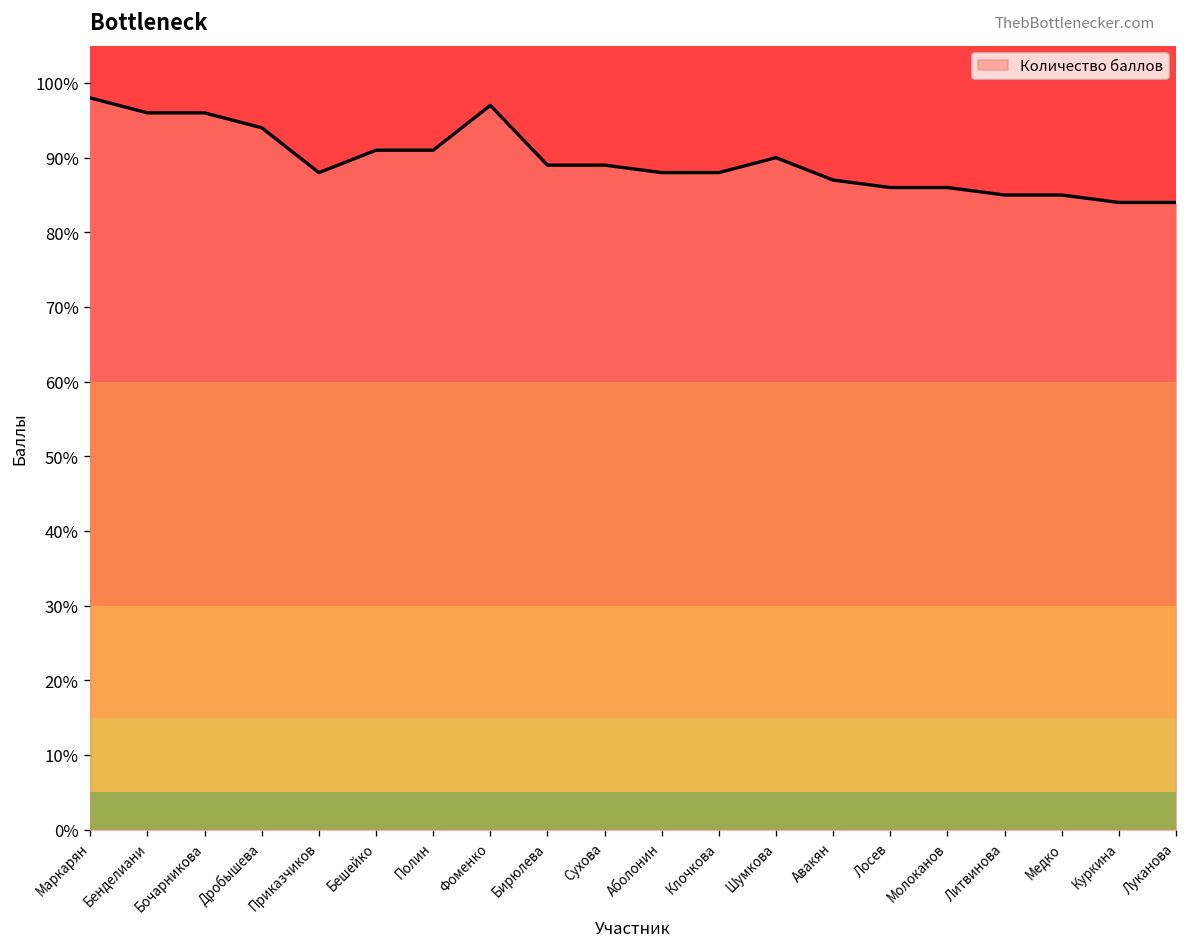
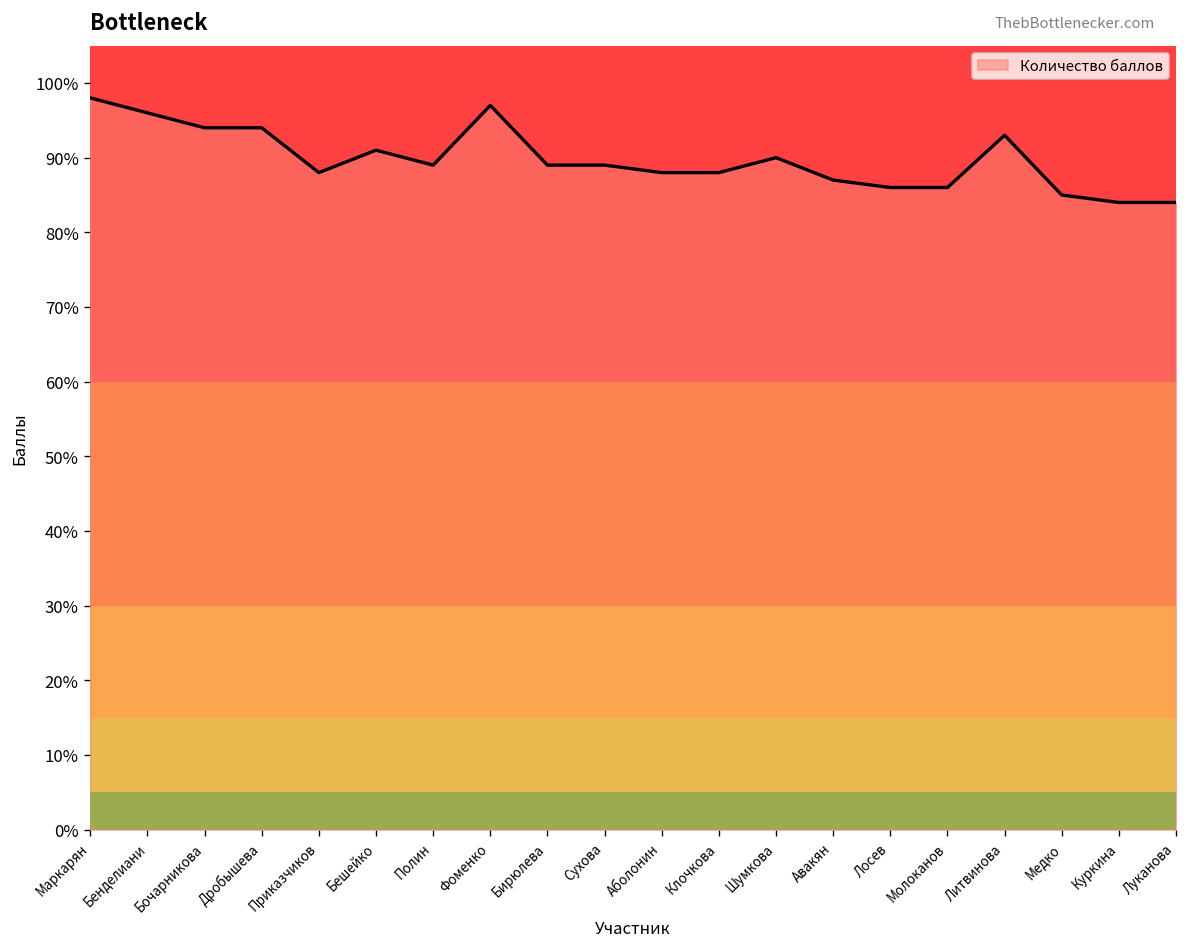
Бочарникова: 96% -> 94%
Полин: 91% -> 89%
Литвинова: 85% -> 93%
